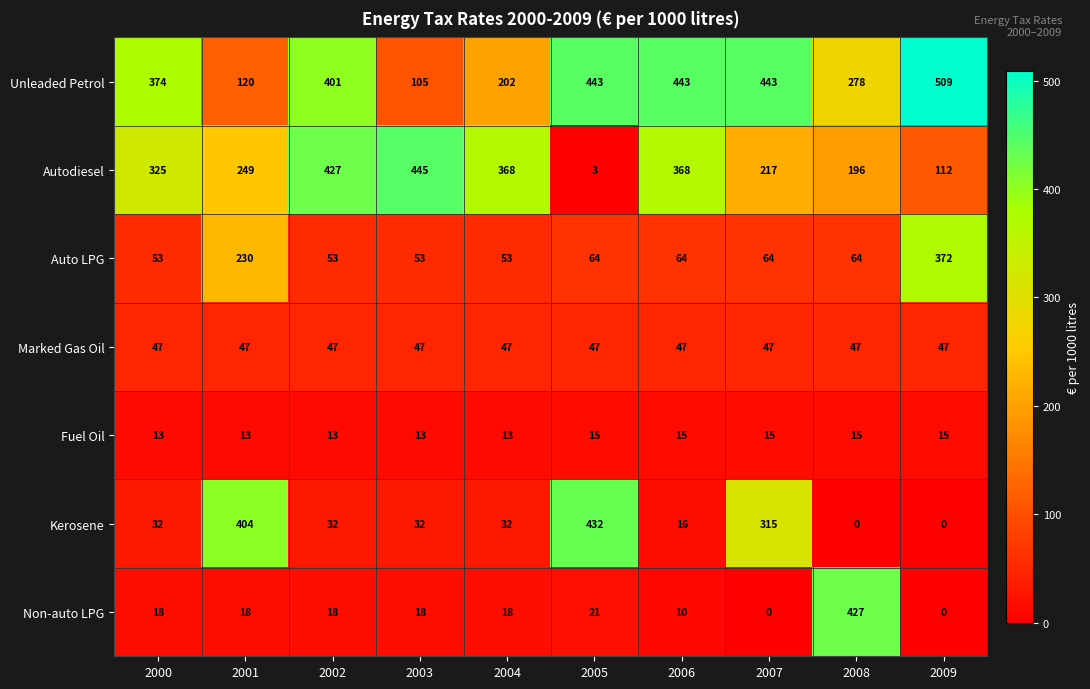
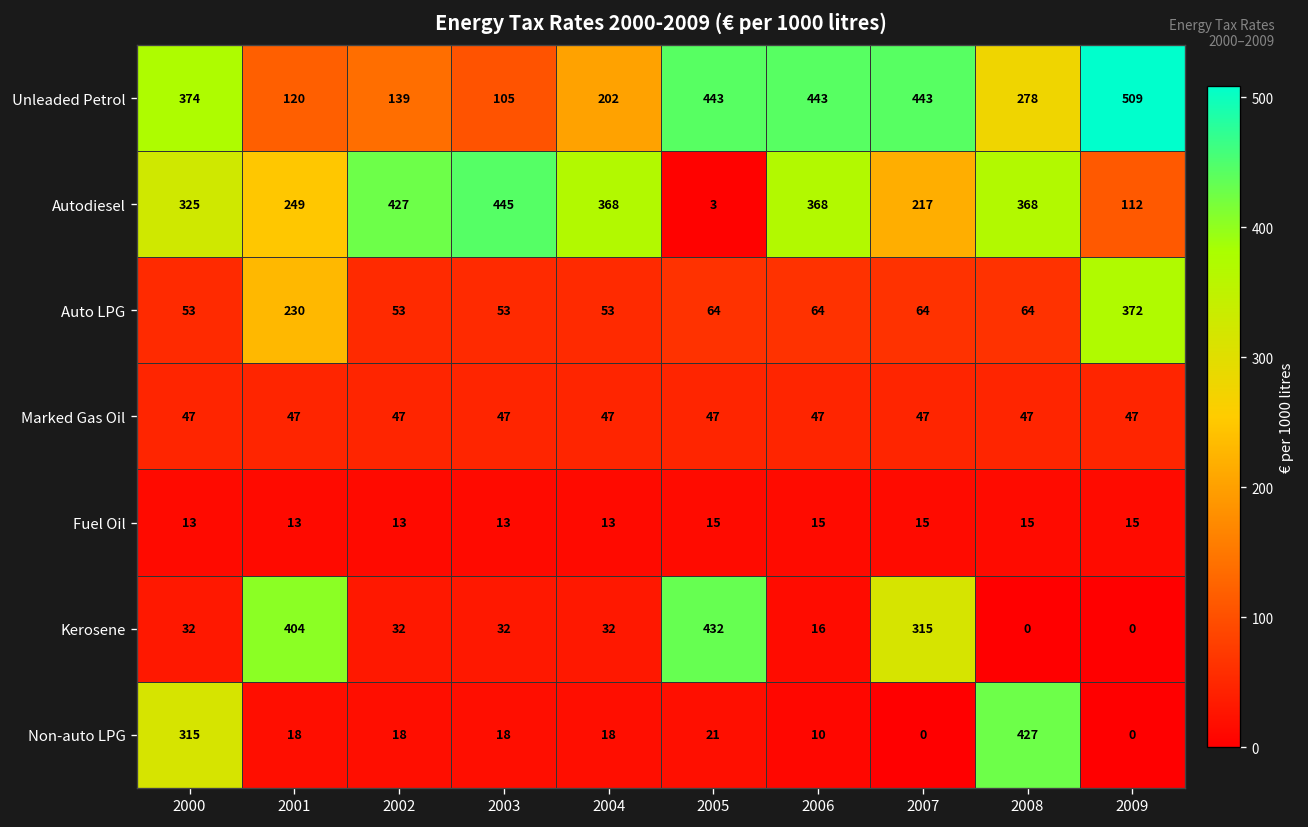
Unleaded Petrol, 2002: 401 -> 139
Autodiesel, 2008: 196 -> 368
Non-auto LPG, 2000: 18 -> 315
